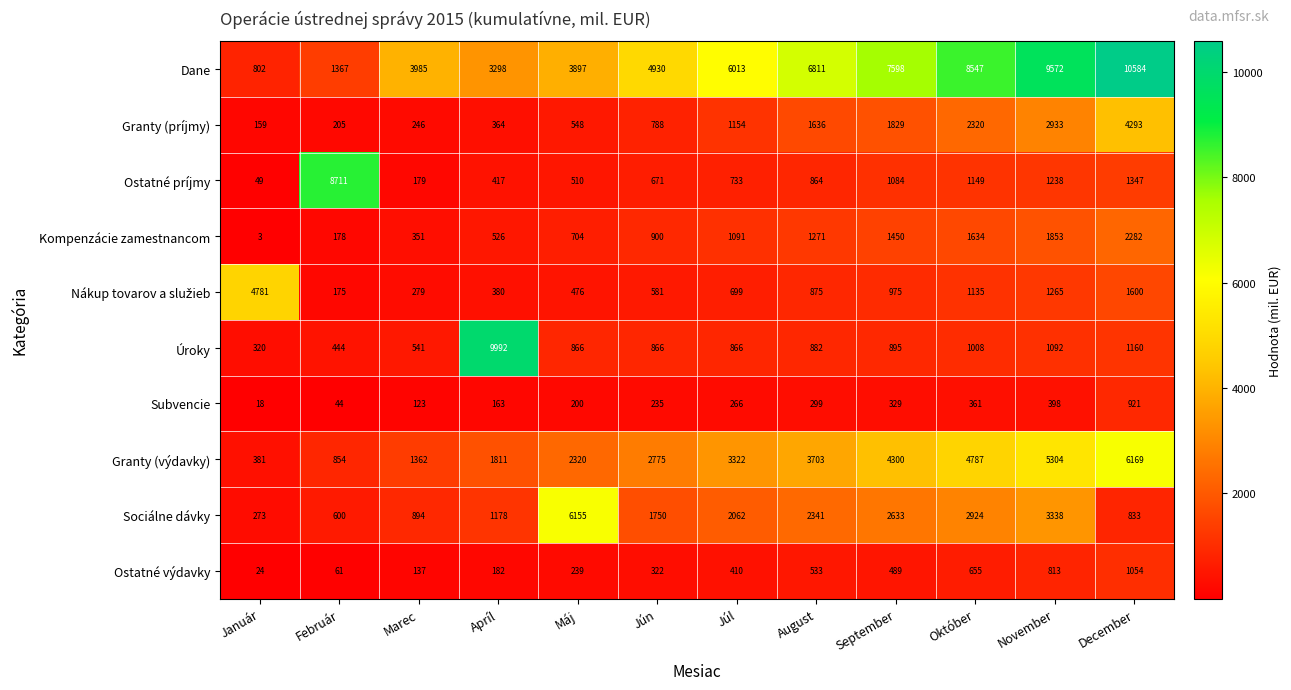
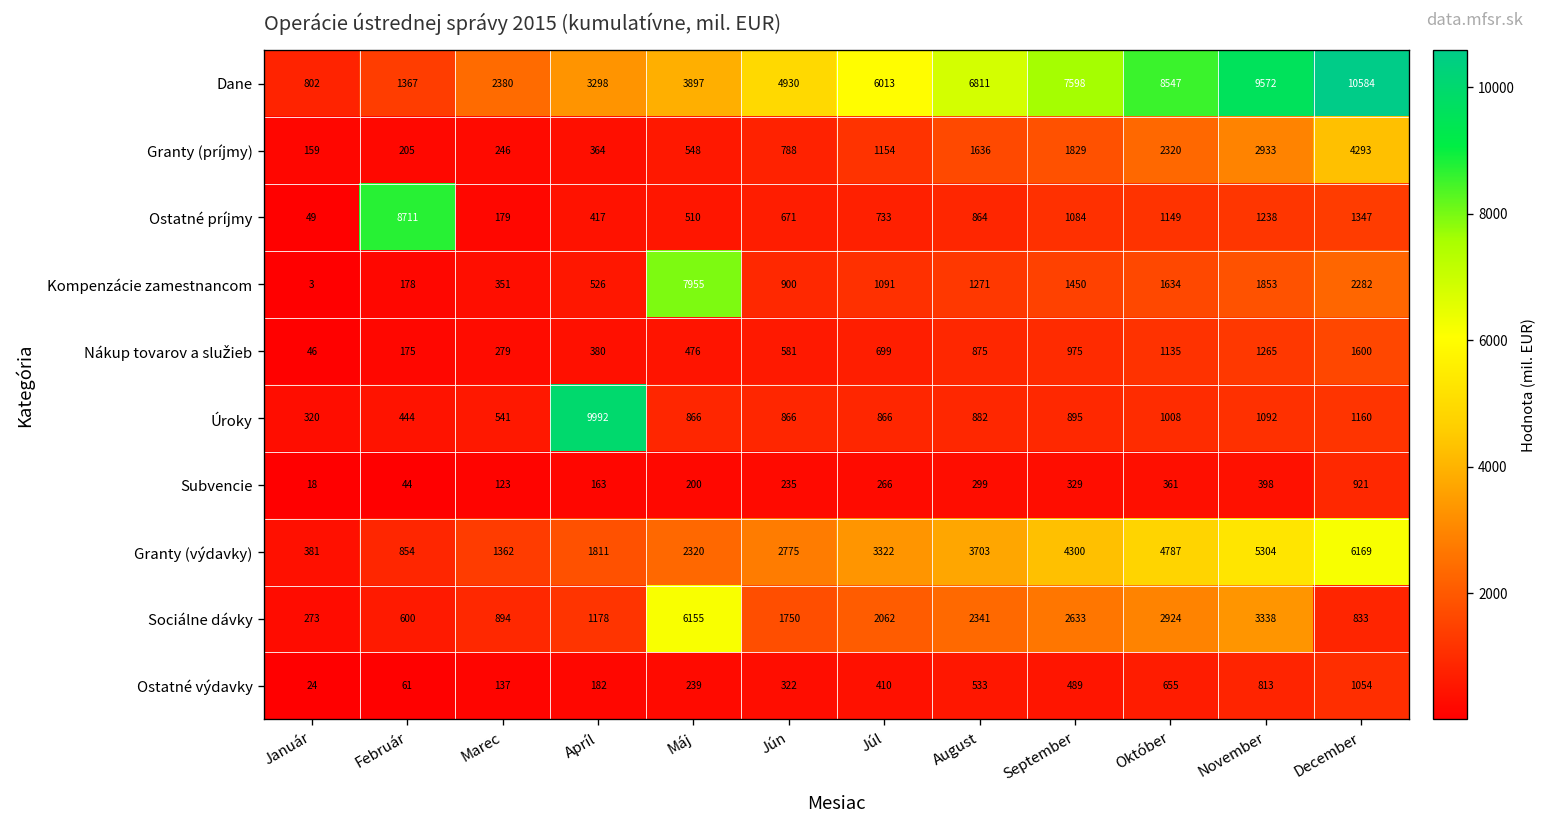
Dane, Marec: 3985 -> 2380
Kompenzácie zamestnancom, Máj: 704 -> 7955
Nákup tovarov a služieb, Január: 4781 -> 46
